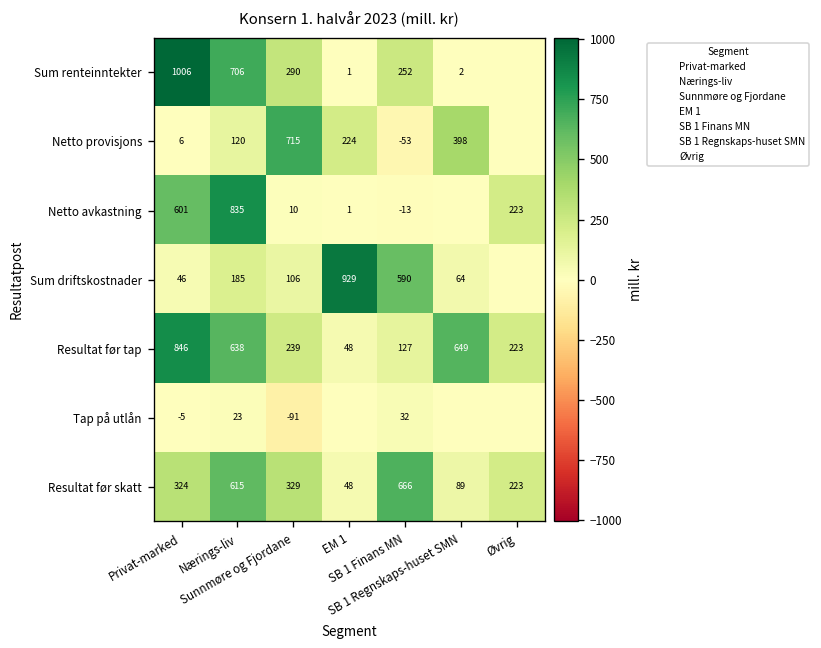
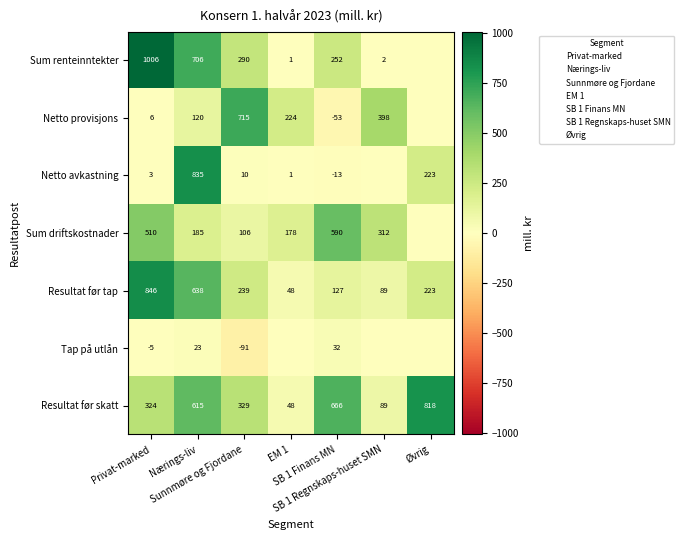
Netto avkastning, Privat-marked: 601 -> 3
Sum driftskostnader, Privat-marked: 46 -> 510
Sum driftskostnader, EM 1: 929 -> 178
Sum driftskostnader, SB 1 Regnskaps-huset SMN: 64 -> 312
Resultat før tap, SB 1 Regnskaps-huset SMN: 649 -> 89
Resultat før skatt, Øvrig: 223 -> 818
